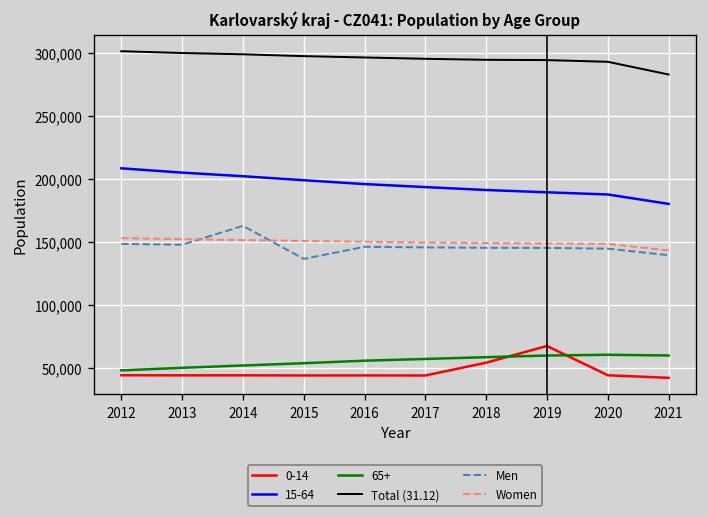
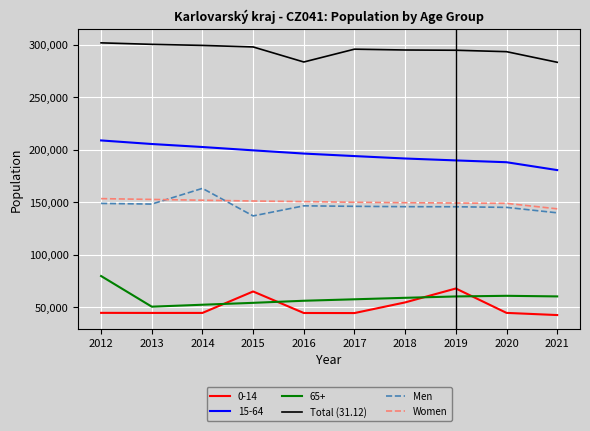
65+, 2012: 48,000 -> 80,000
0-14, 2015: 44,000 -> 65,000
Total (31.12), 2016: 297,000 -> 283,000
